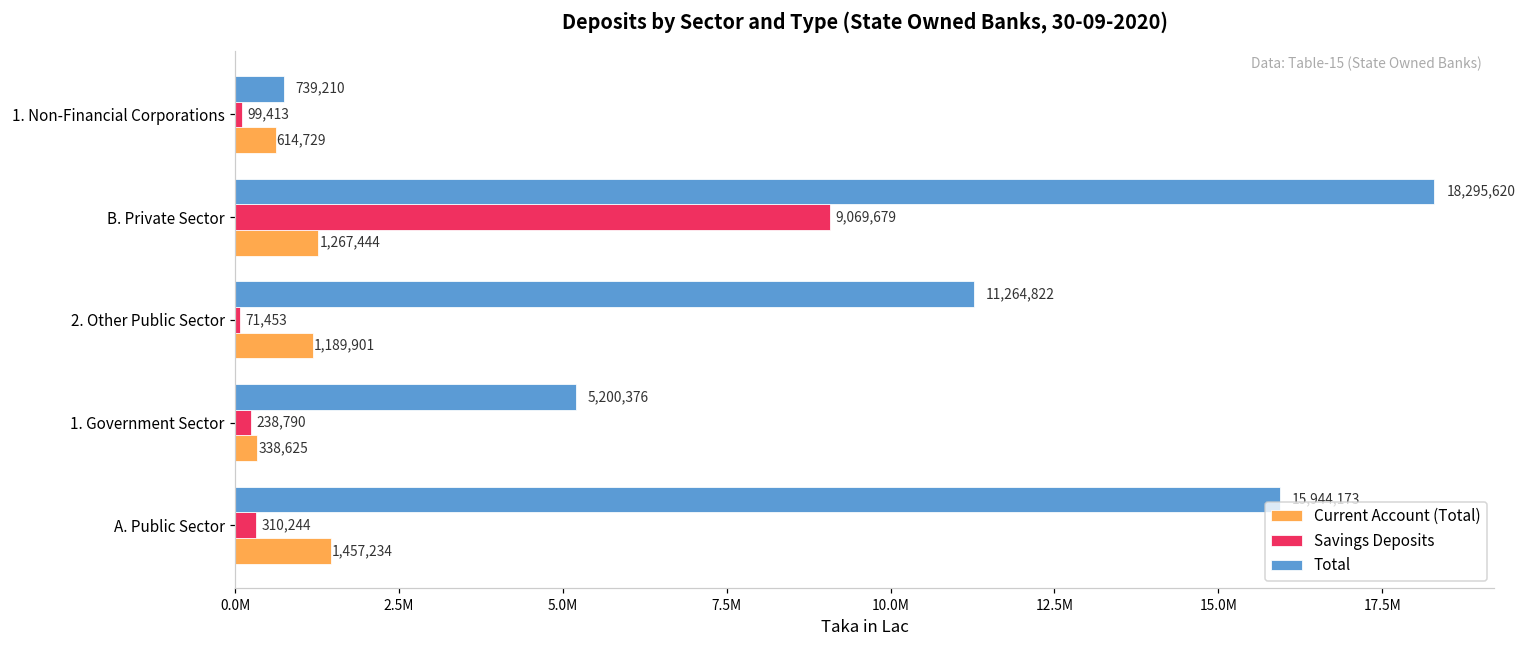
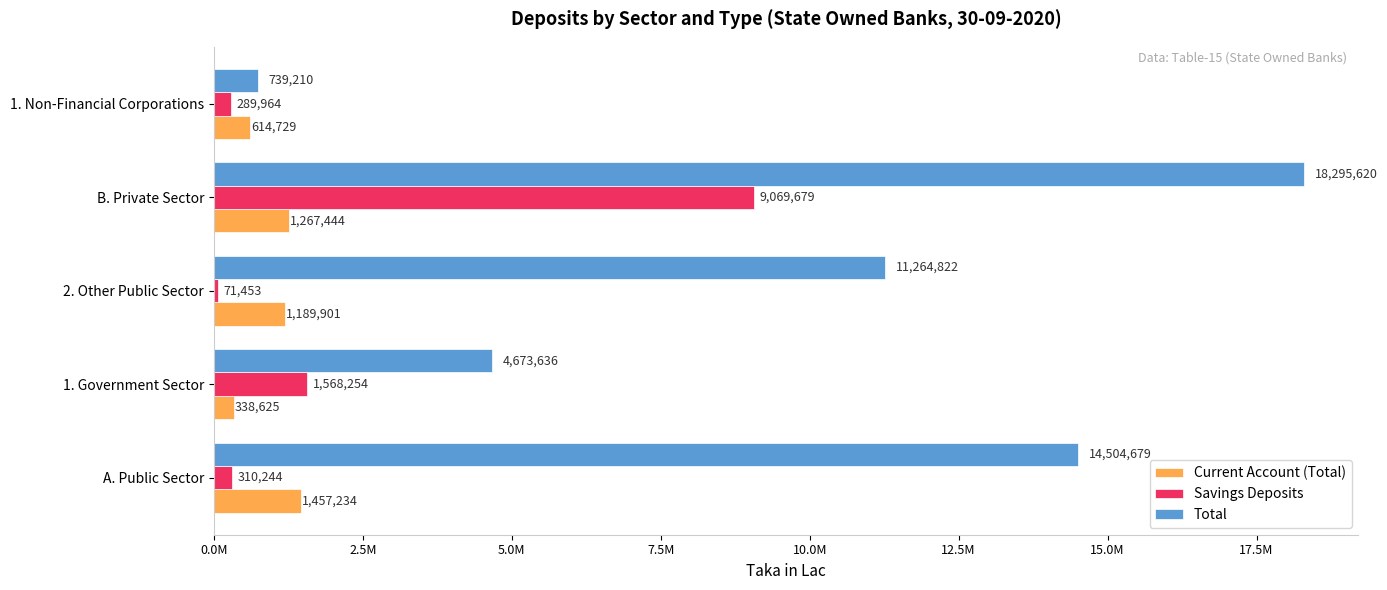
Savings Deposits, 1. Non-Financial Corporations: 99,413 -> 289,964
Total, 1. Government Sector: 5,200,376 -> 4,673,636
Savings Deposits, 1. Government Sector: 238,790 -> 1,568,254
Total, A. Public Sector: 15,944,173 -> 14,504,679
